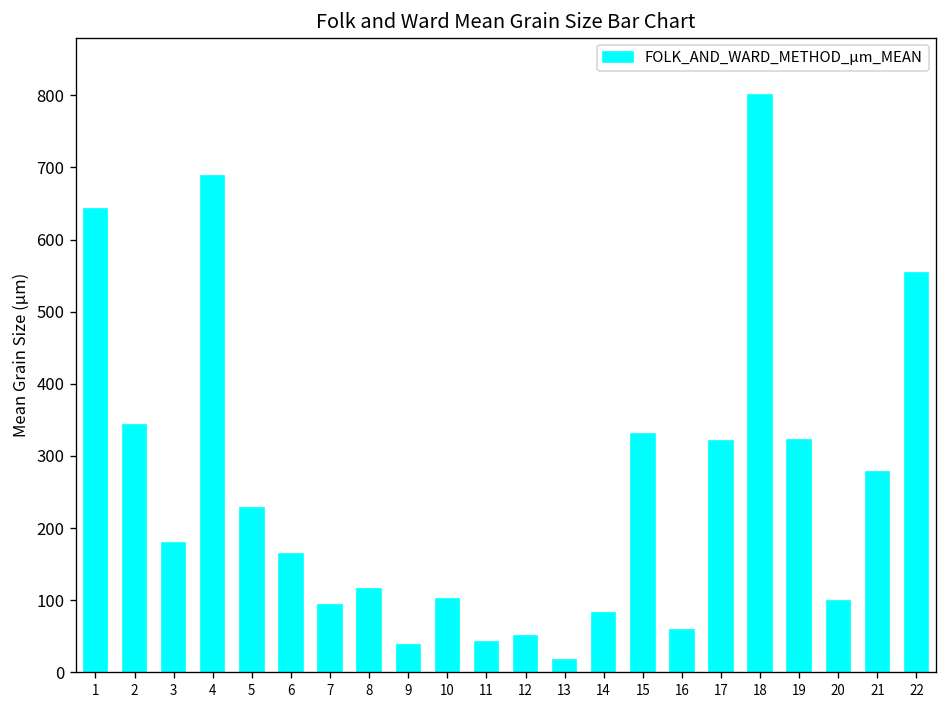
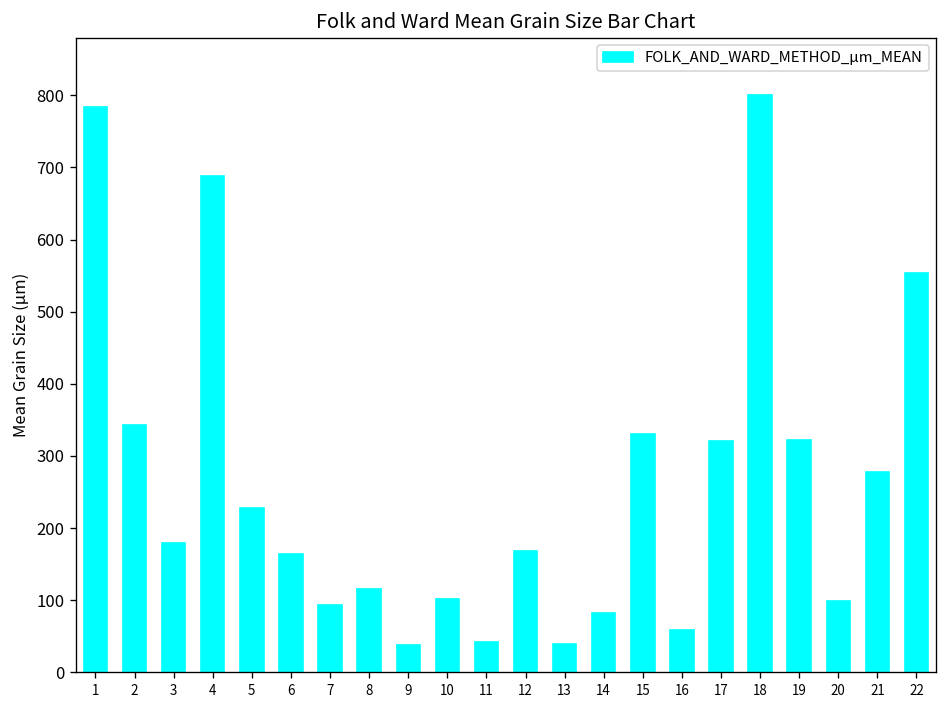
1: 640 -> 780
12: 50 -> 170
13: 20 -> 40
